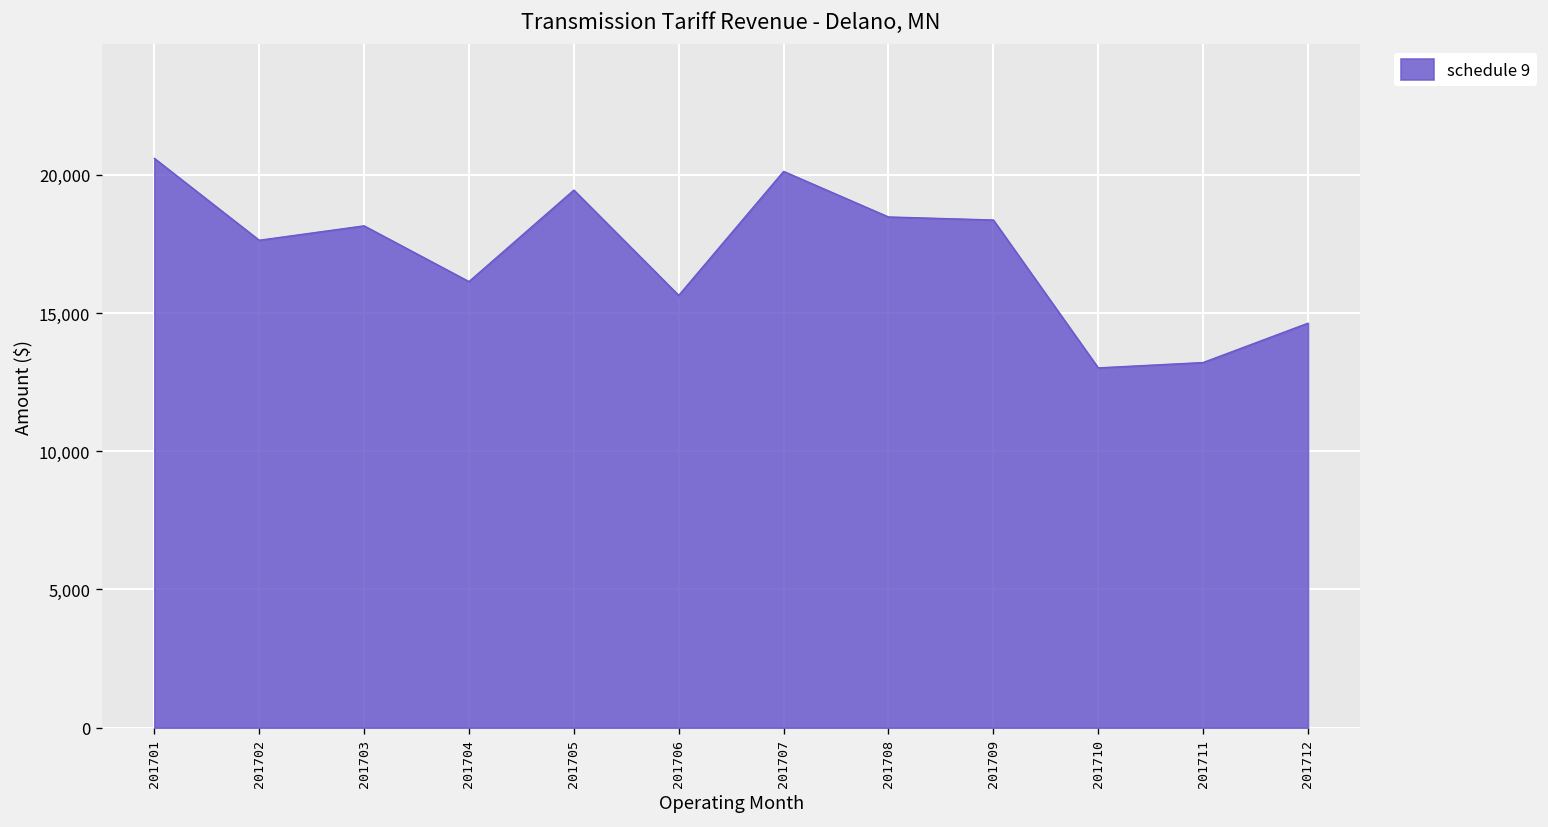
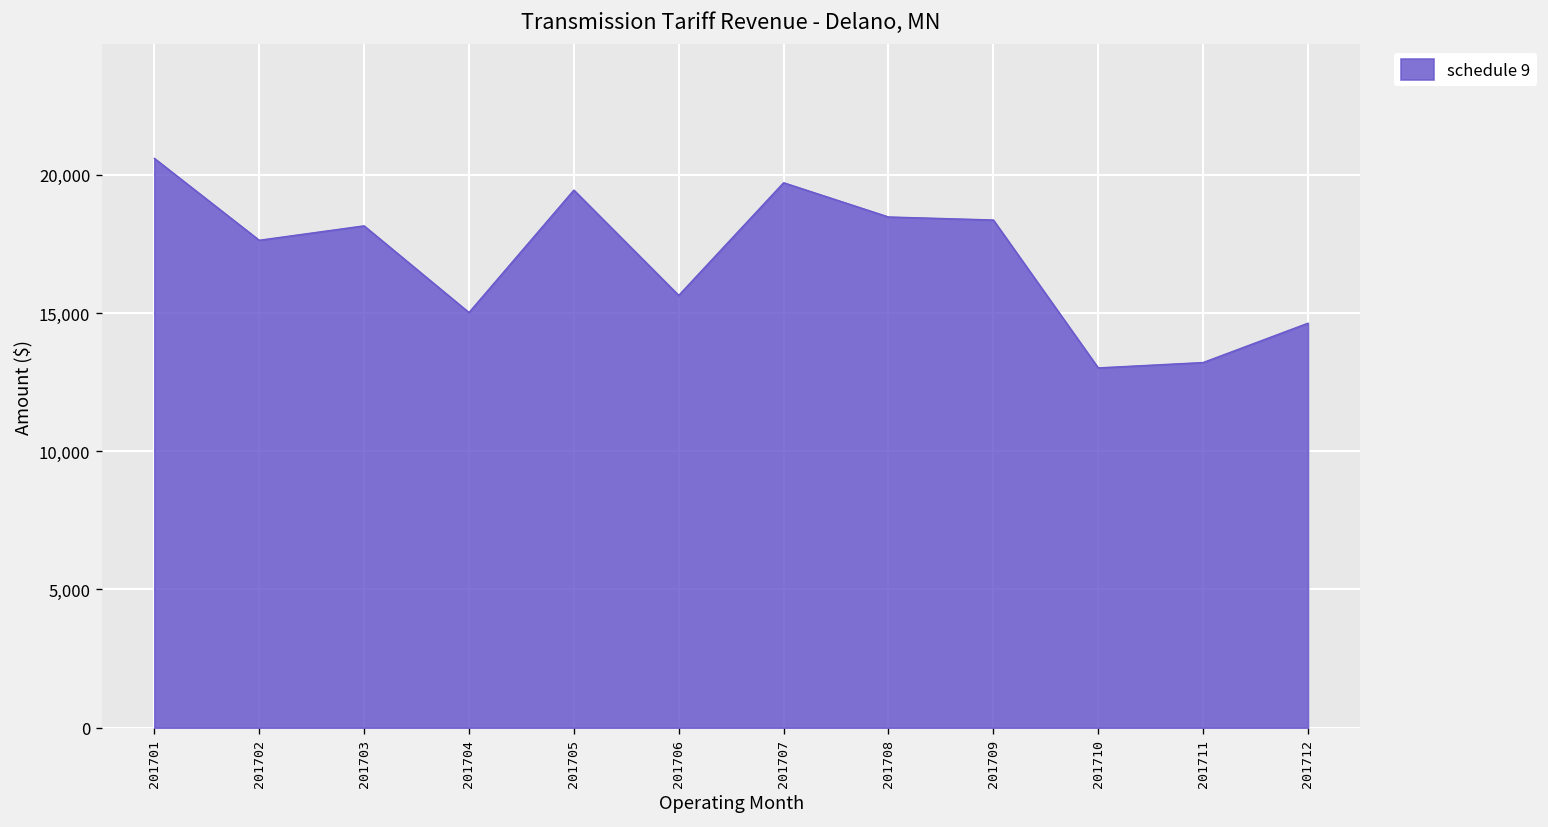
201704: 16,100 -> 15,000
201707: 20,100 -> 19,700
